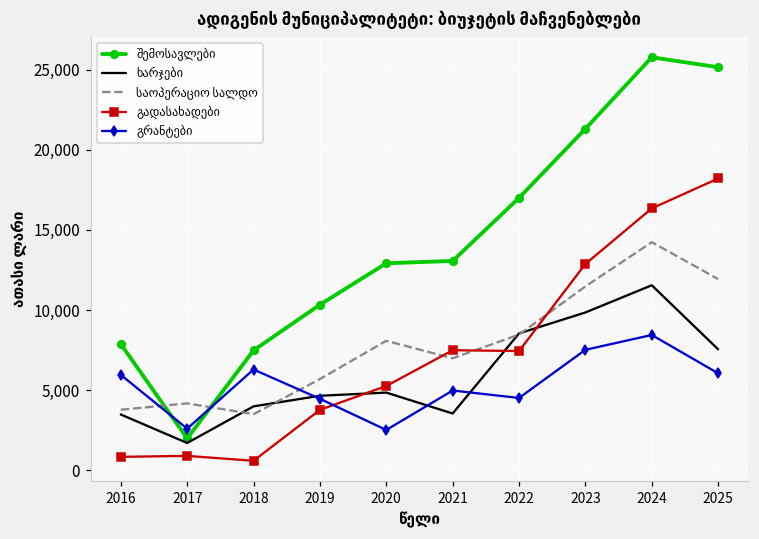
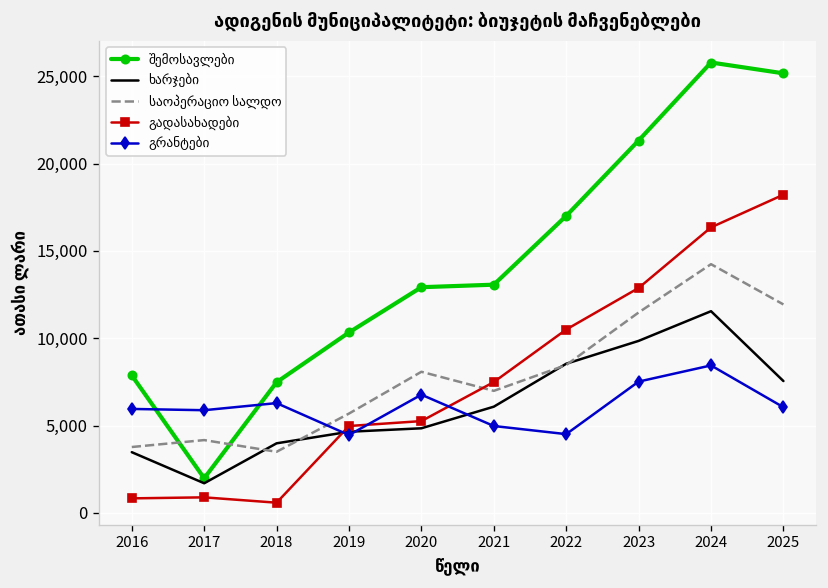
გრანტები, 2017: 2,600 -> 5,900
გადასახადები, 2019: 3,800 -> 5,000
გრანტები, 2020: 2,500 -> 6,800
ხარჯები, 2021: 3,500 -> 6,100
გადასახადები, 2022: 7,400 -> 10,500
